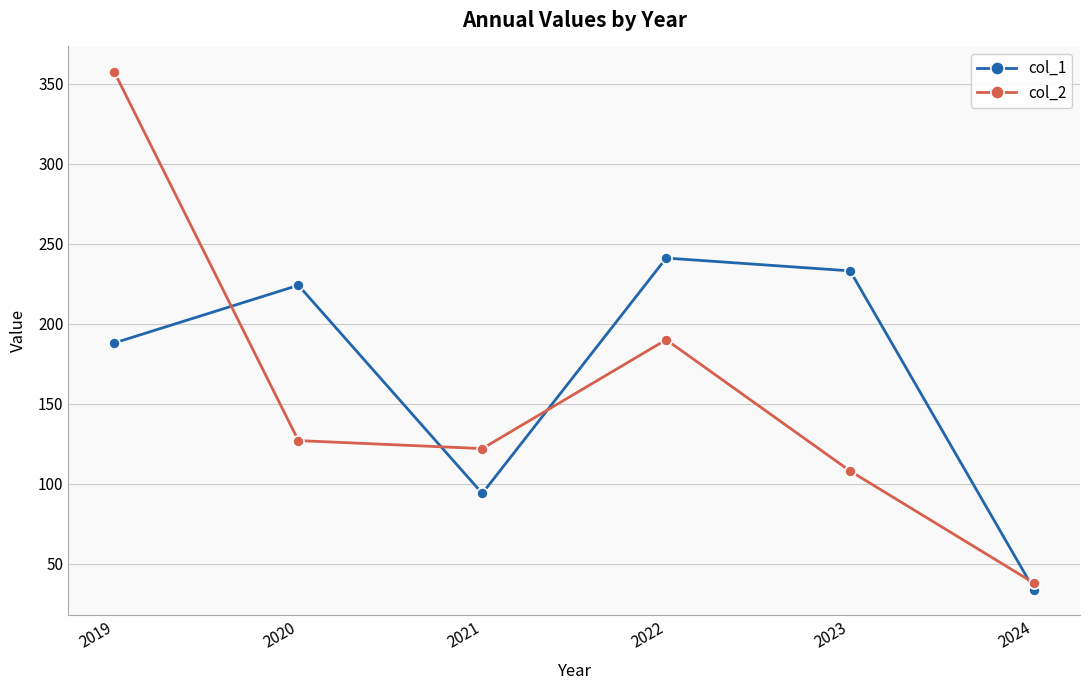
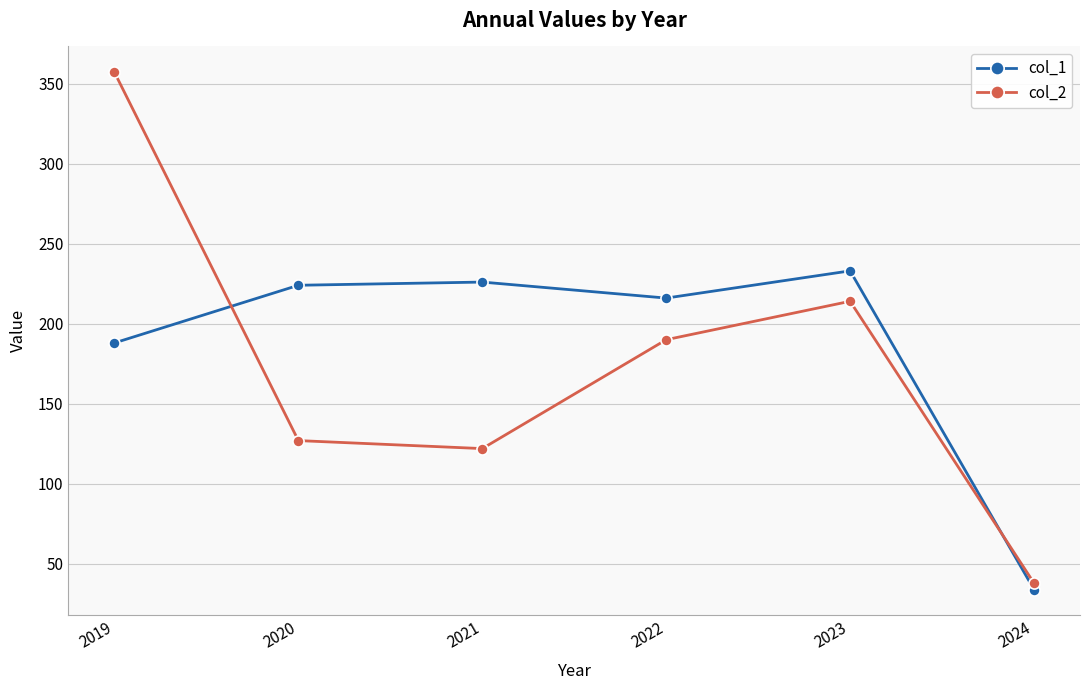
col_1, 2021: 94 -> 226
col_1, 2022: 241 -> 216
col_2, 2023: 108 -> 214
